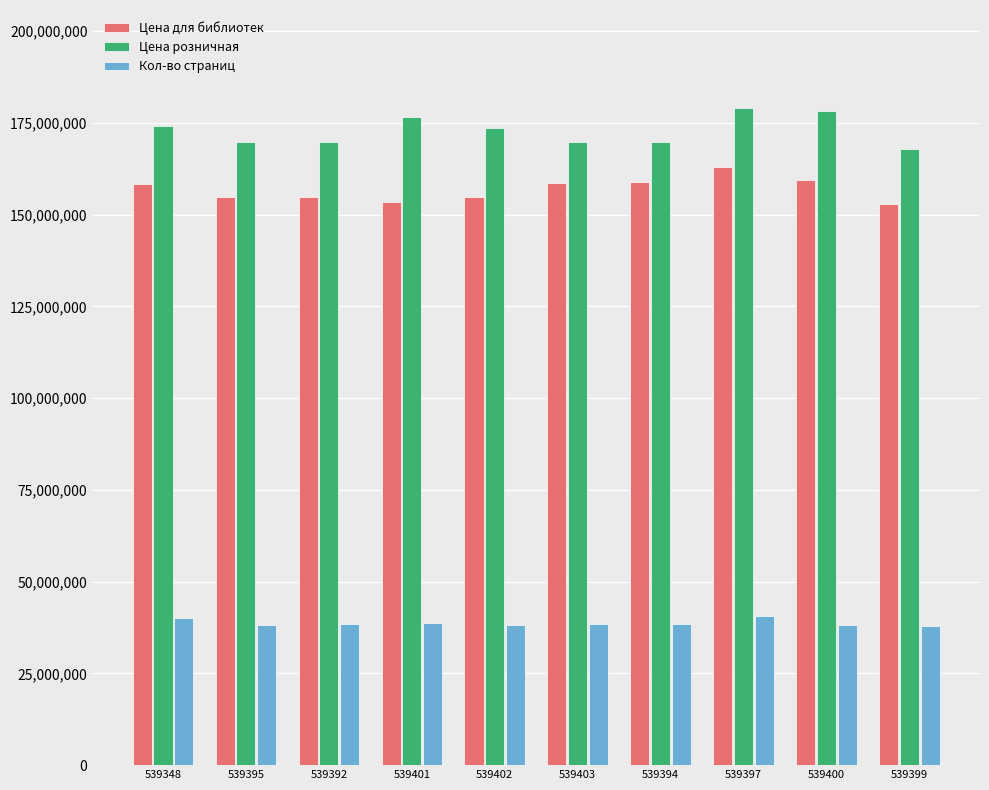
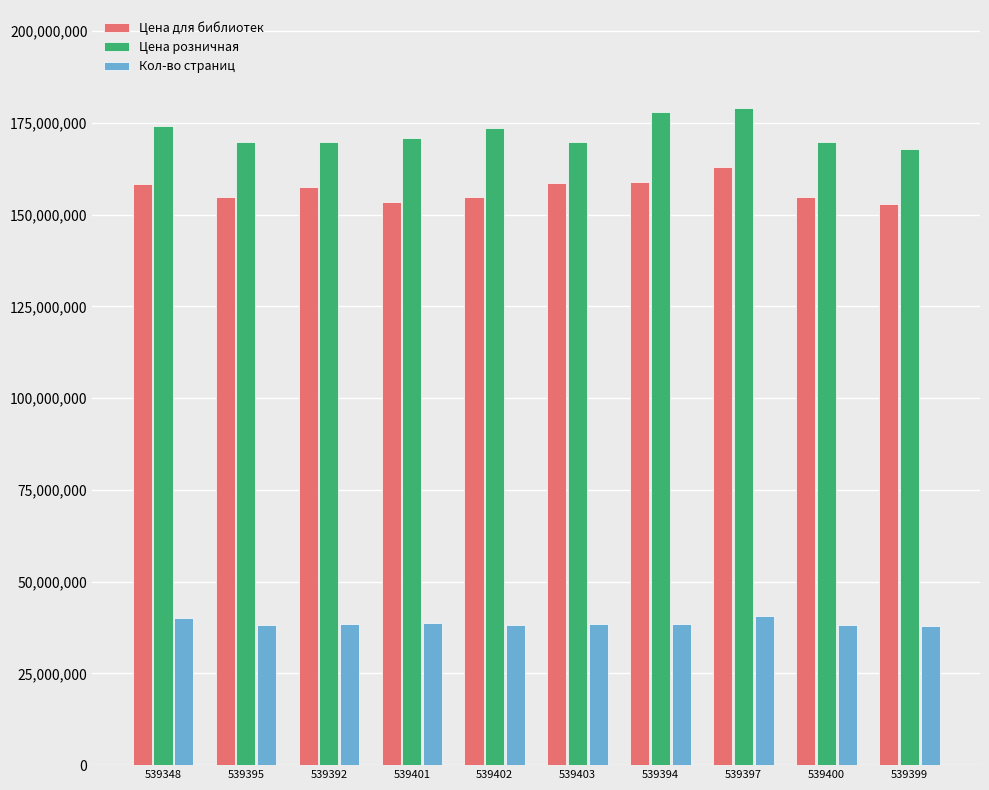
Цена для библиотек, 539392: 155,000,000 -> 158,000,000
Цена розничная, 539401: 177,000,000 -> 171,000,000
Цена розничная, 539394: 170,000,000 -> 178,000,000
Цена для библиотек, 539400: 159,000,000 -> 155,000,000
Цена розничная, 539400: 178,000,000 -> 170,000,000
